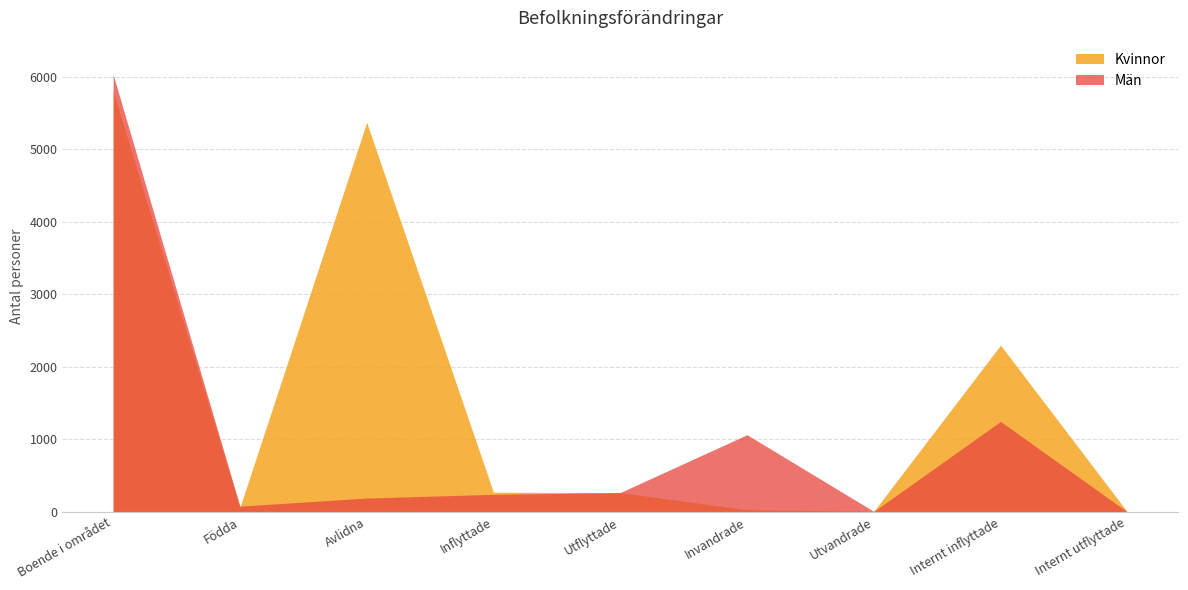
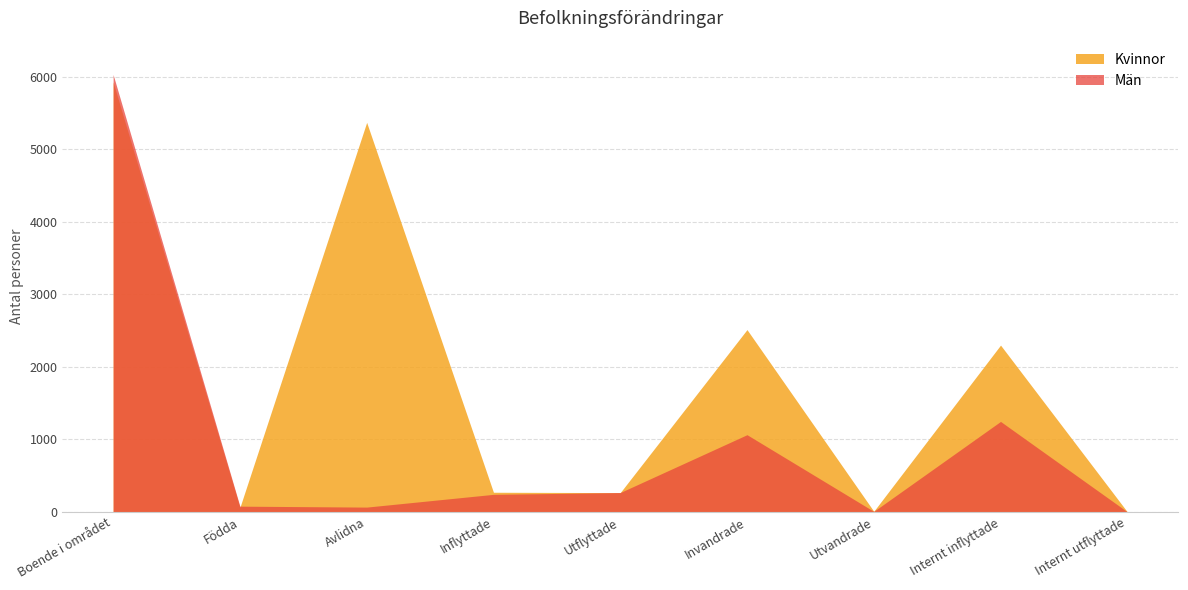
Kvinnor, Boende i området: 5800 -> 5900
Män, Avlidna: 200 -> 100
Kvinnor, Invandrade: 0 -> 2500
